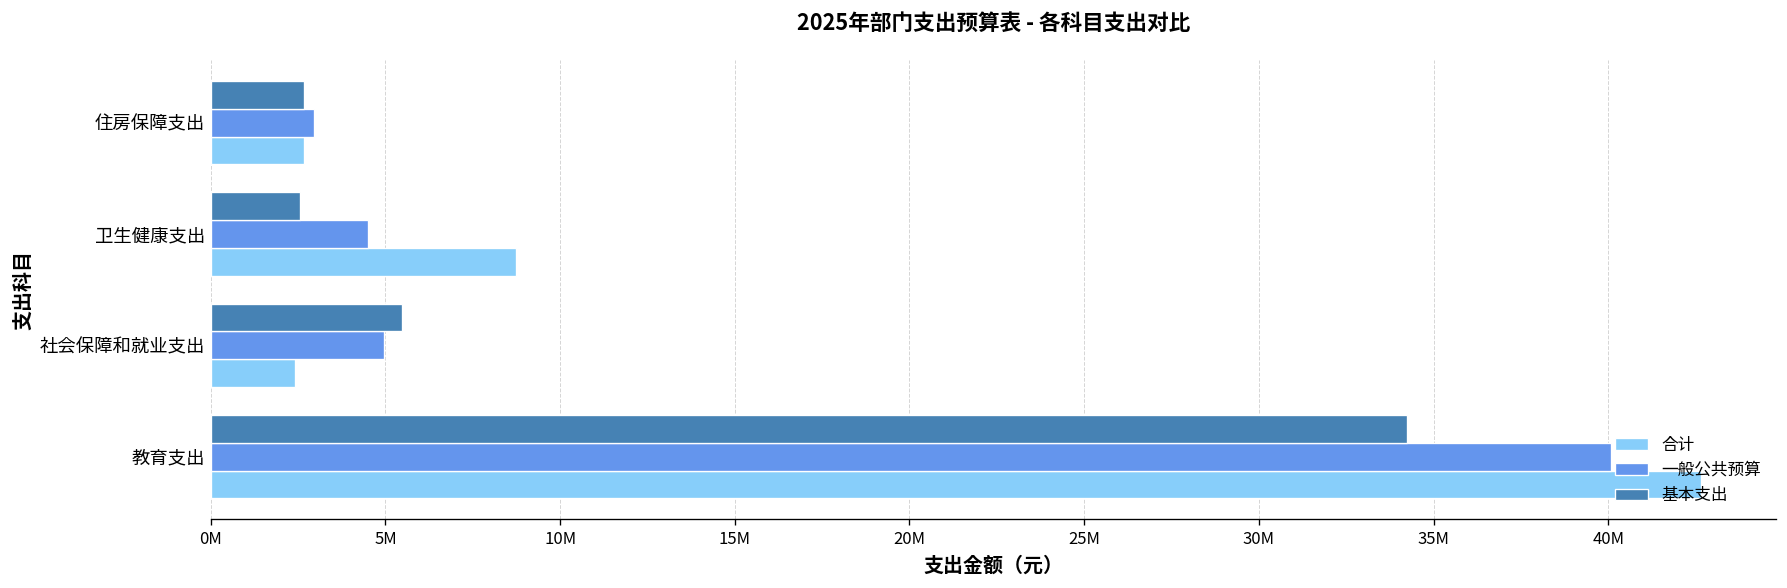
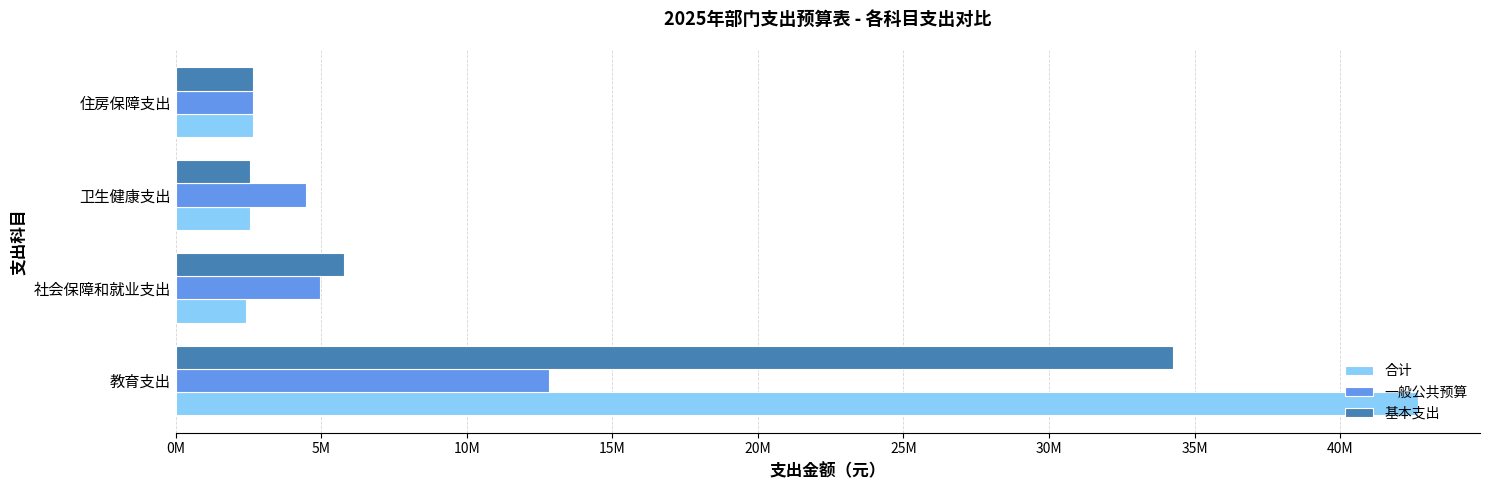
一般公共预算, 住房保障支出: 2900000 -> 2700000
合计, 卫生健康支出: 8700000 -> 2500000
基本支出, 社会保障和就业支出: 5500000 -> 5800000
一般公共预算, 教育支出: 40100000 -> 12800000
